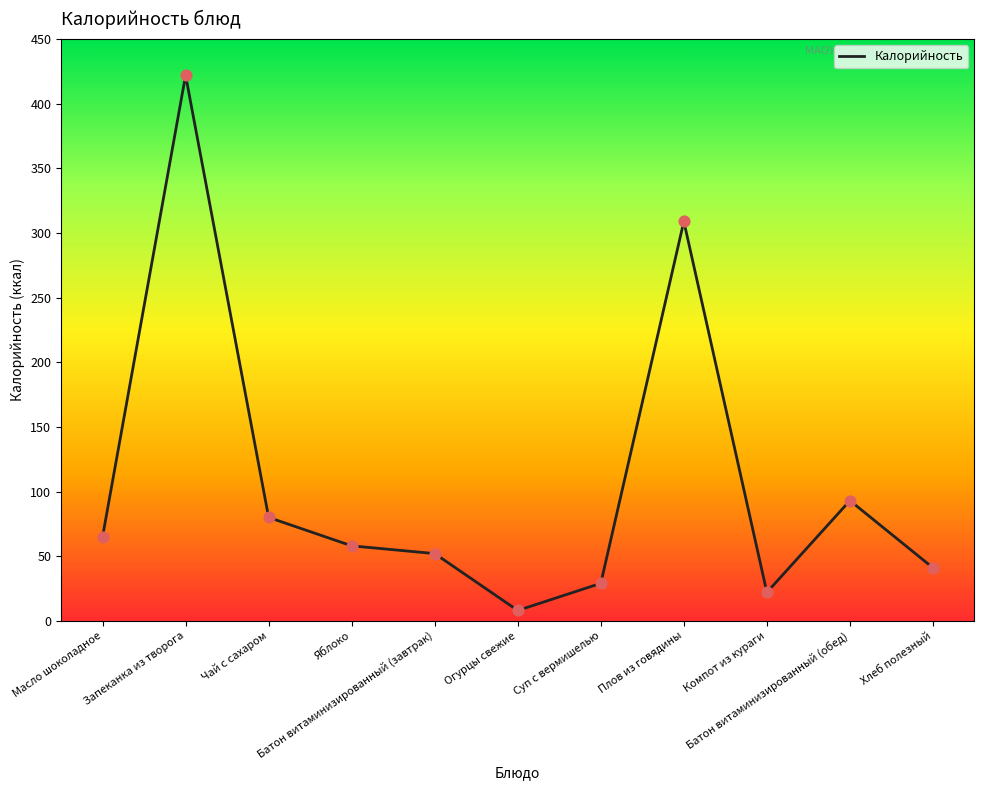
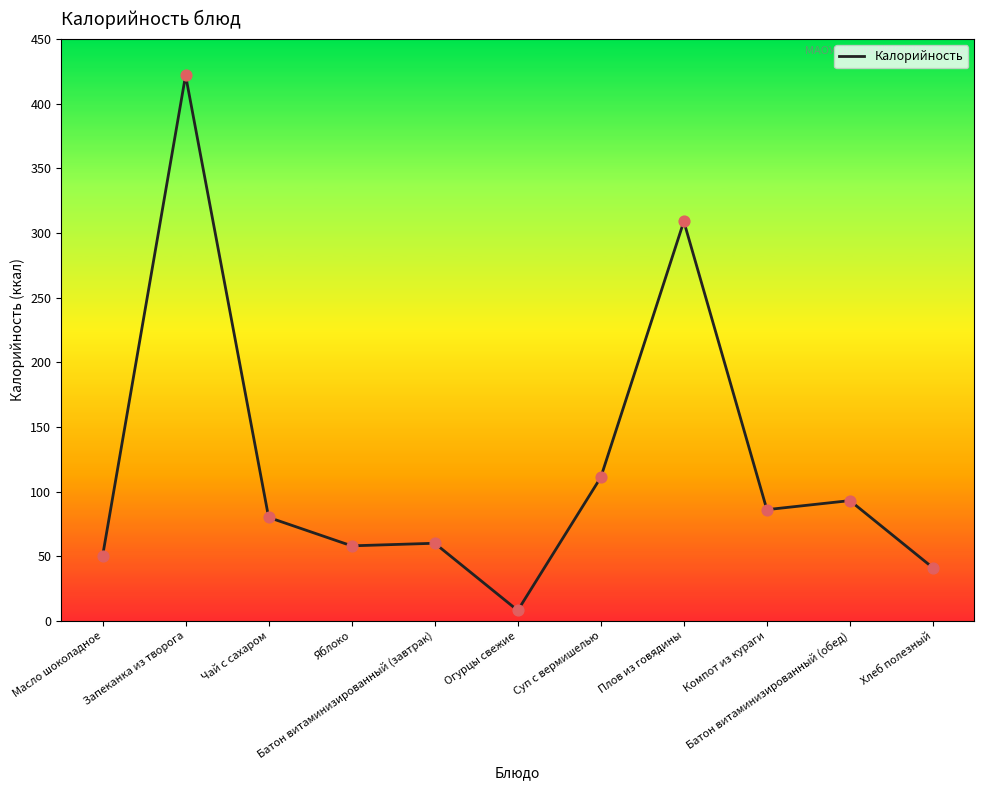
Масло шоколадное: 65 -> 50
Батон витаминизированный (завтрак): 52 -> 60
Суп с вермишелью: 29 -> 111
Компот из кураги: 22 -> 86
